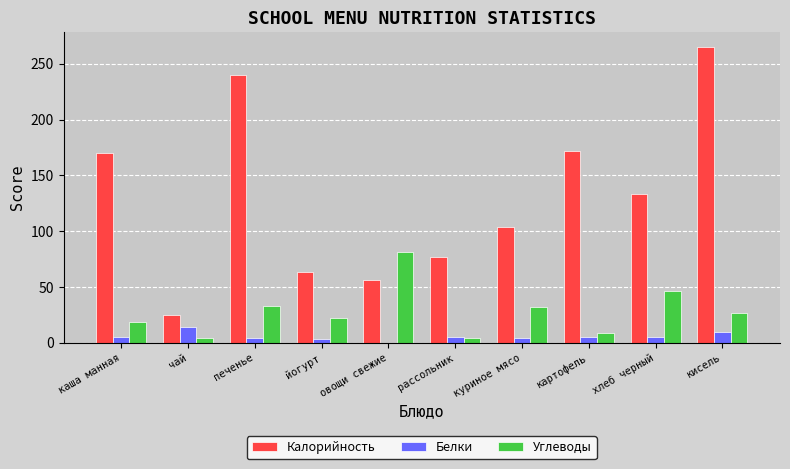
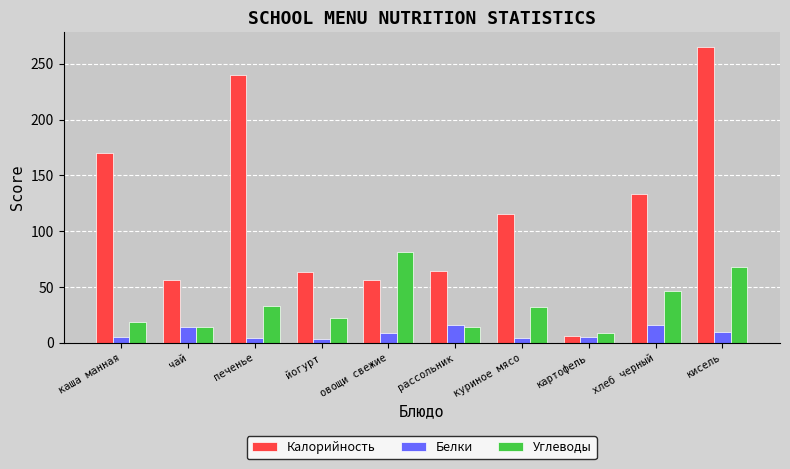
Калорийность, чай: 25 -> 56
Углеводы, чай: 4 -> 14
Белки, овощи свежие: 0 -> 9
Калорийность, рассольник: 77 -> 64
Белки, рассольник: 5 -> 16
Углеводы, рассольник: 4 -> 14
Калорийность, куриное мясо: 104 -> 115
Калорийность, картофель: 172 -> 6
Белки, хлеб черный: 5 -> 16
Углеводы, кисель: 27 -> 68
